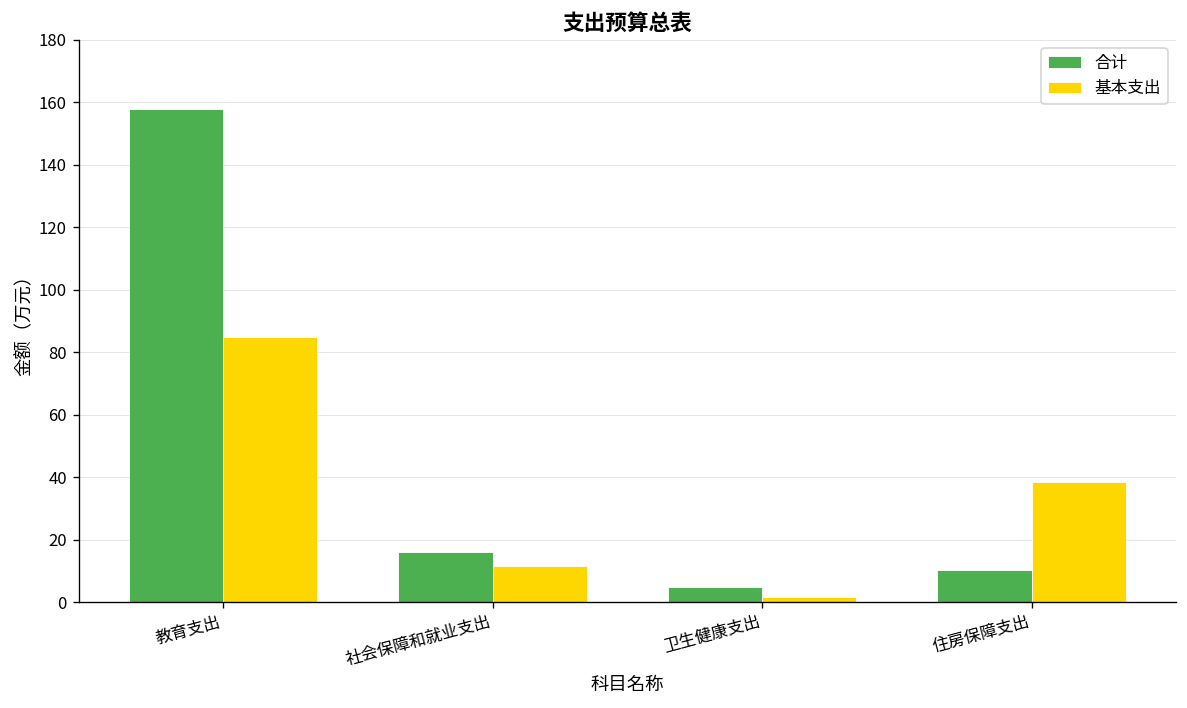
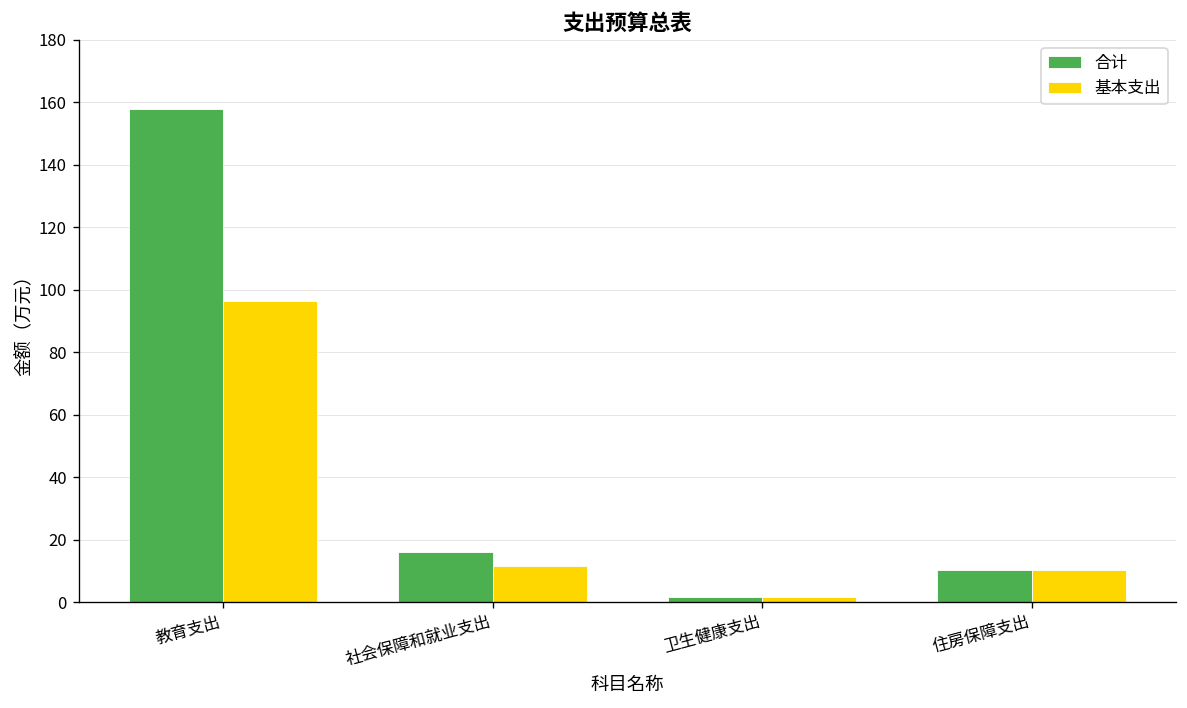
基本支出, 教育支出: 85 -> 96
合计, 卫生健康支出: 5 -> 2
基本支出, 住房保障支出: 39 -> 10
